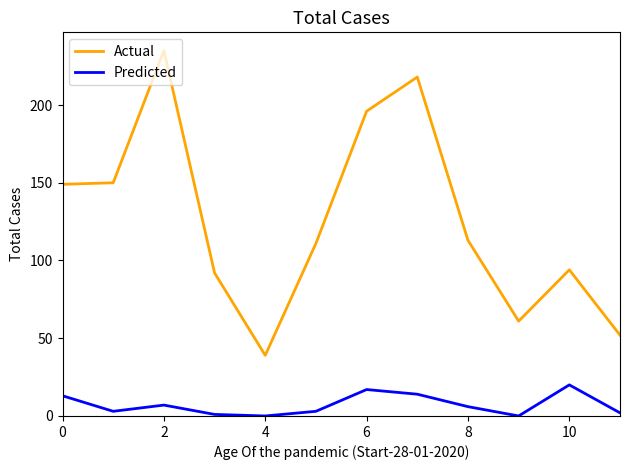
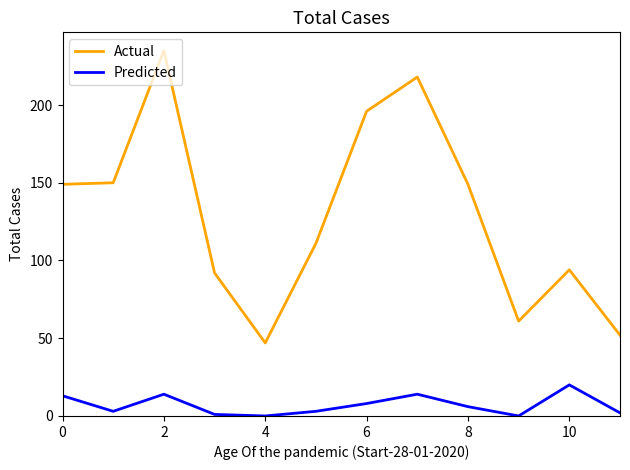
Predicted, 2: 7 -> 14
Actual, 4: 39 -> 47
Predicted, 6: 17 -> 8
Actual, 8: 113 -> 149
